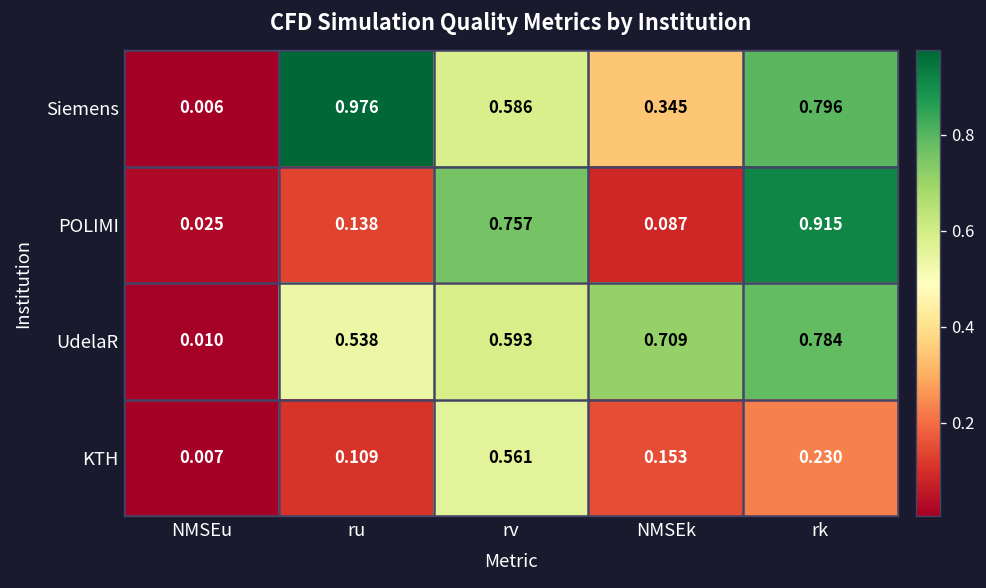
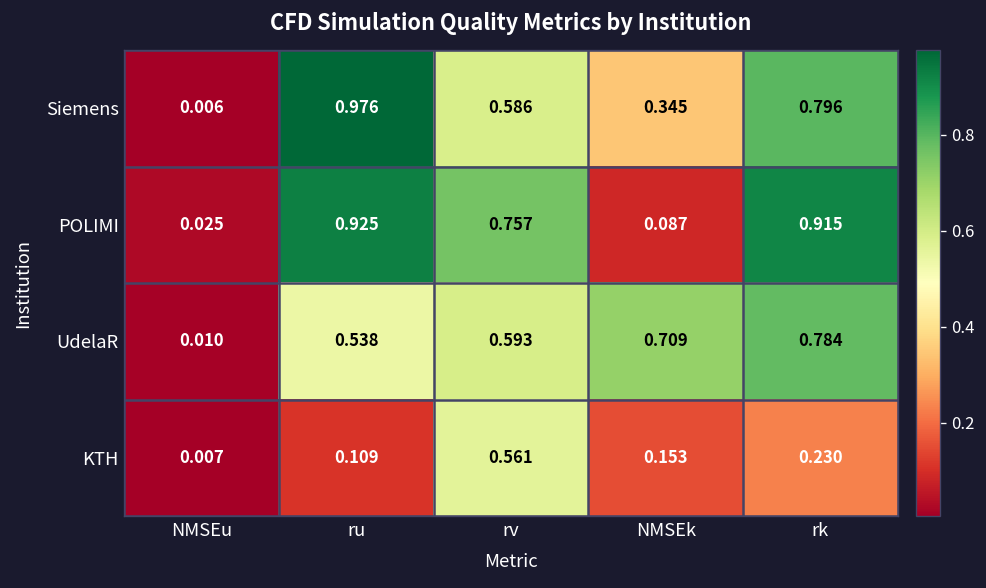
POLIMI, ru: 0.138 -> 0.925
